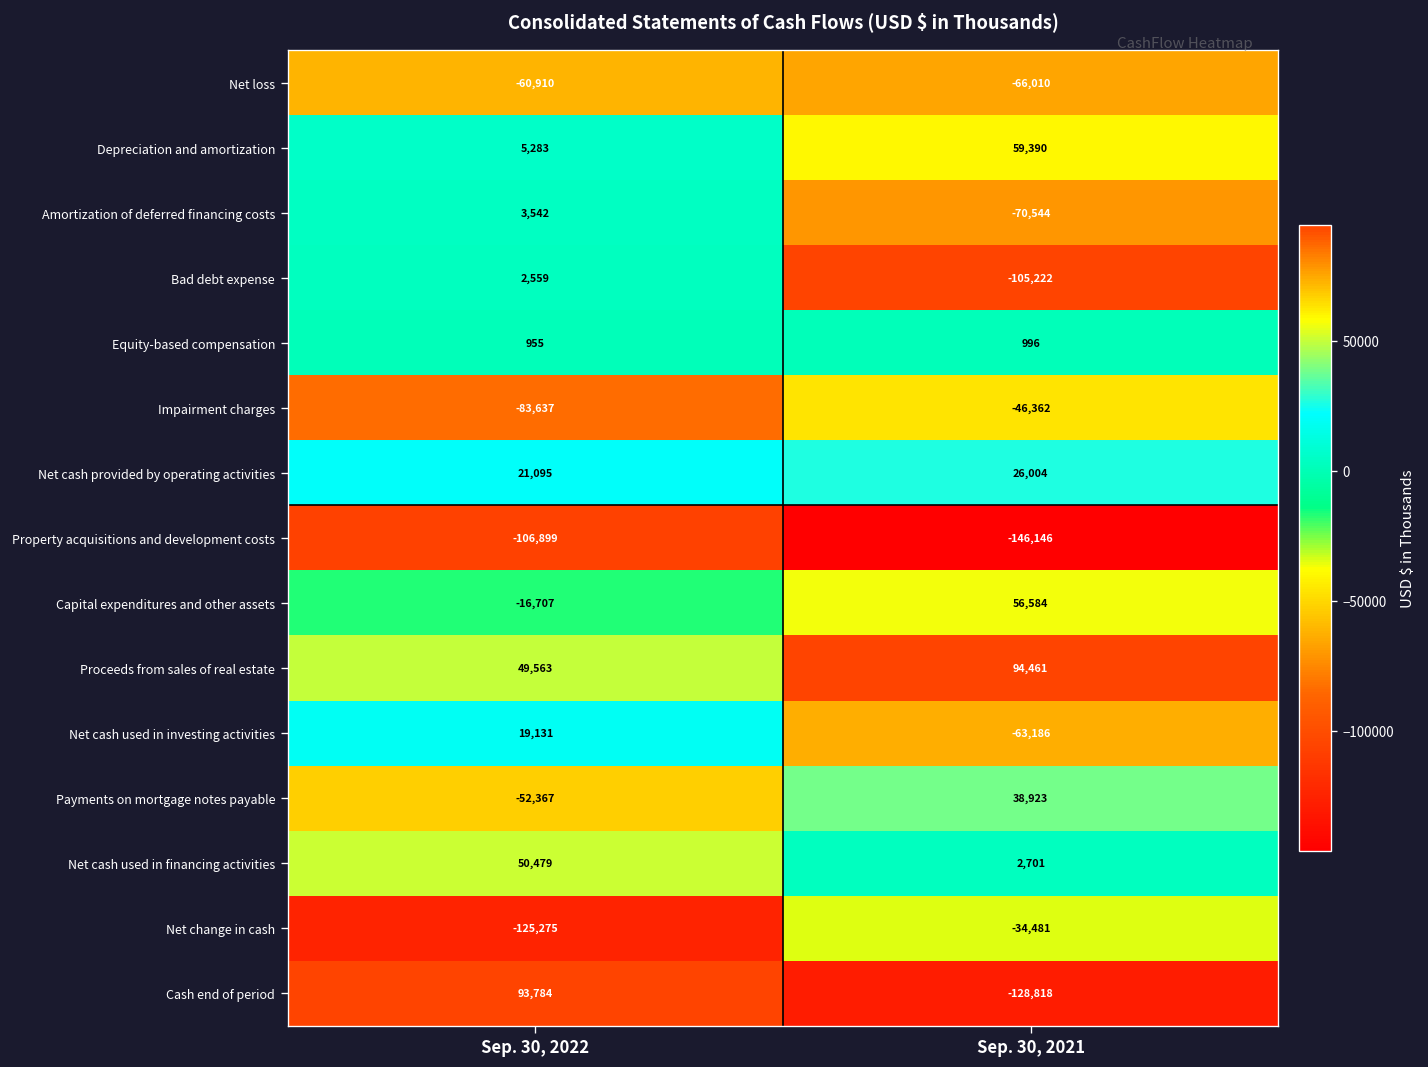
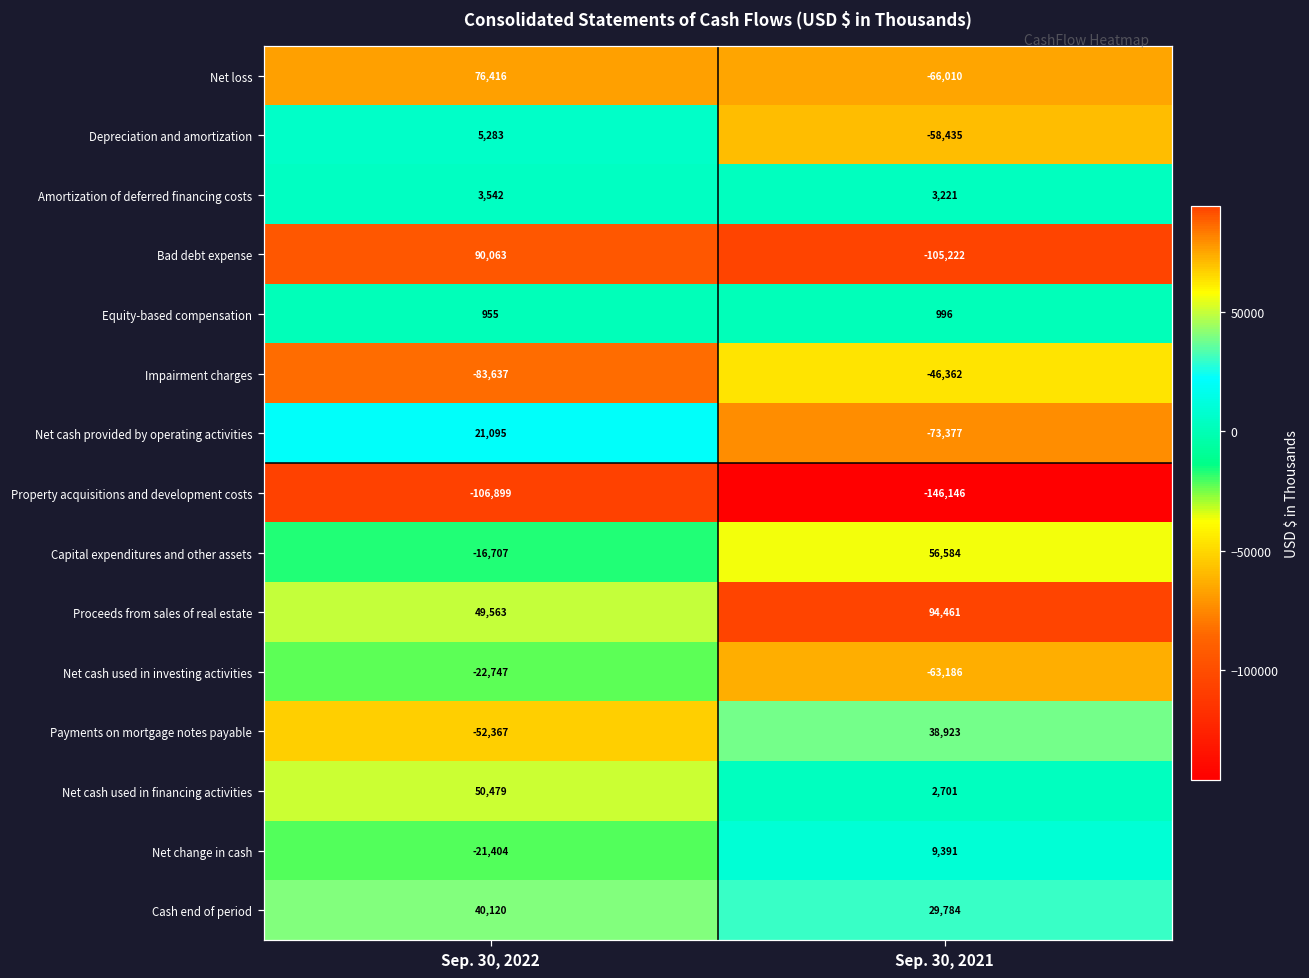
Net loss, Sep. 30, 2022: -60,910 -> 76,416
Depreciation and amortization, Sep. 30, 2021: 59,390 -> -58,435
Amortization of deferred financing costs, Sep. 30, 2021: -70,544 -> 3,221
Bad debt expense, Sep. 30, 2022: 2,559 -> 90,063
Net cash provided by operating activities, Sep. 30, 2021: 26,004 -> -73,377
Net cash used in investing activities, Sep. 30, 2022: 19,131 -> -22,747
Net change in cash, Sep. 30, 2022: -125,275 -> -21,404
Net change in cash, Sep. 30, 2021: -34,481 -> 9,391
Cash end of period, Sep. 30, 2022: 93,784 -> 40,120
Cash end of period, Sep. 30, 2021: -128,818 -> 29,784
